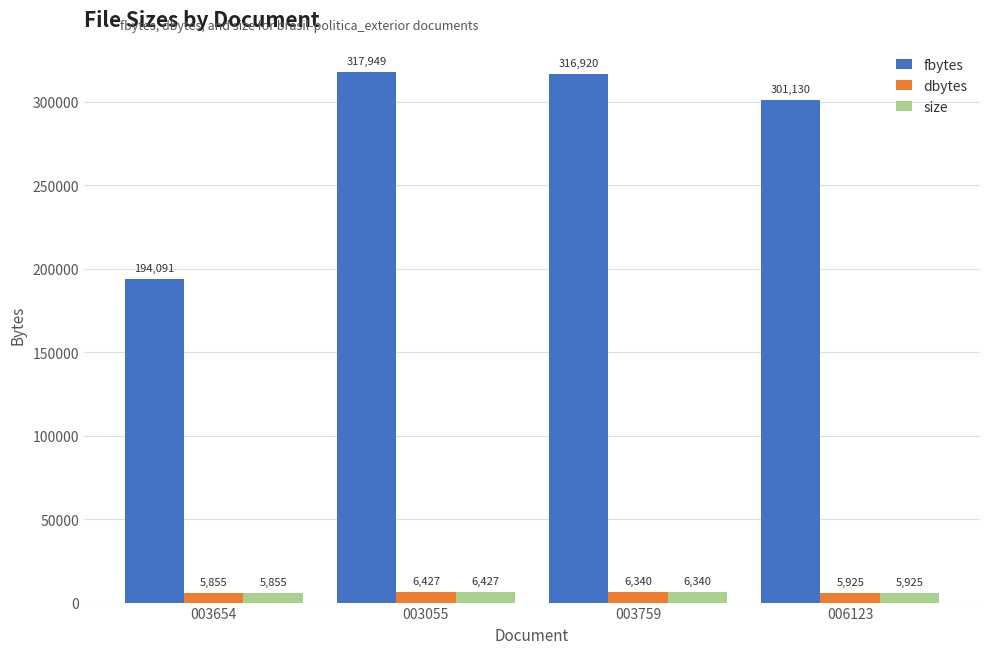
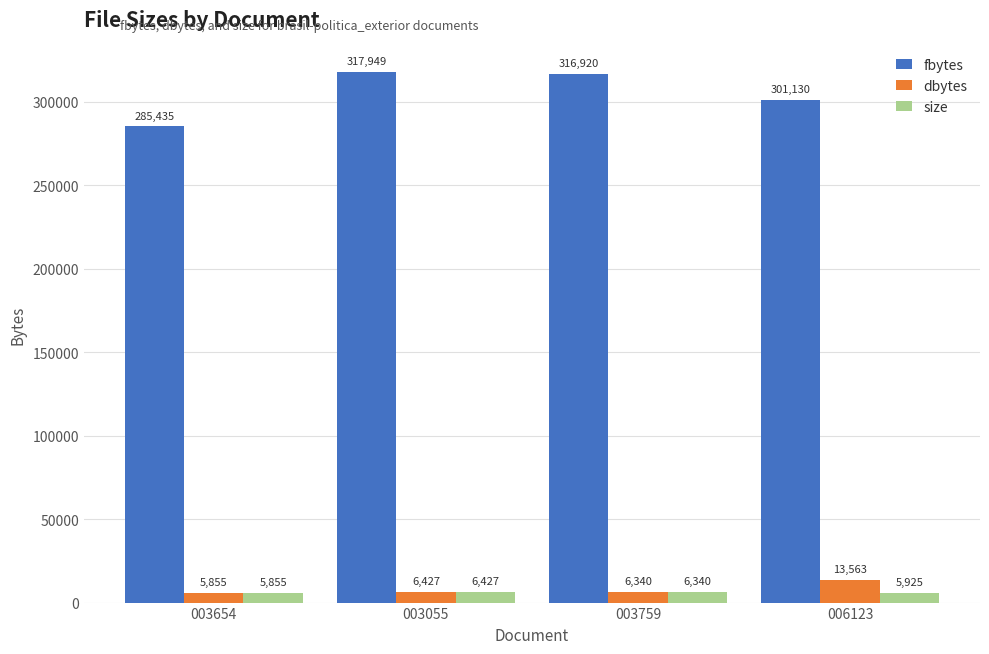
fbytes, 003654: 194,091 -> 285,435
dbytes, 006123: 5,925 -> 13,563
